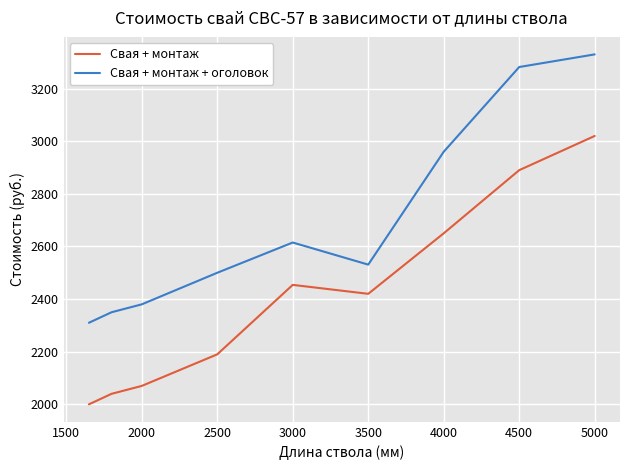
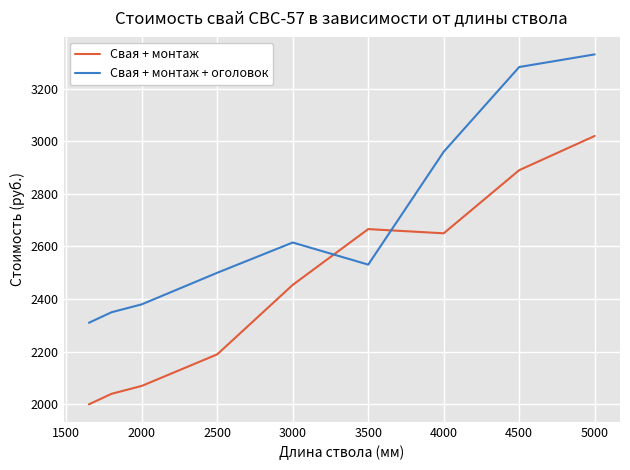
Свая + монтаж, 3500: 2420 -> 2670
